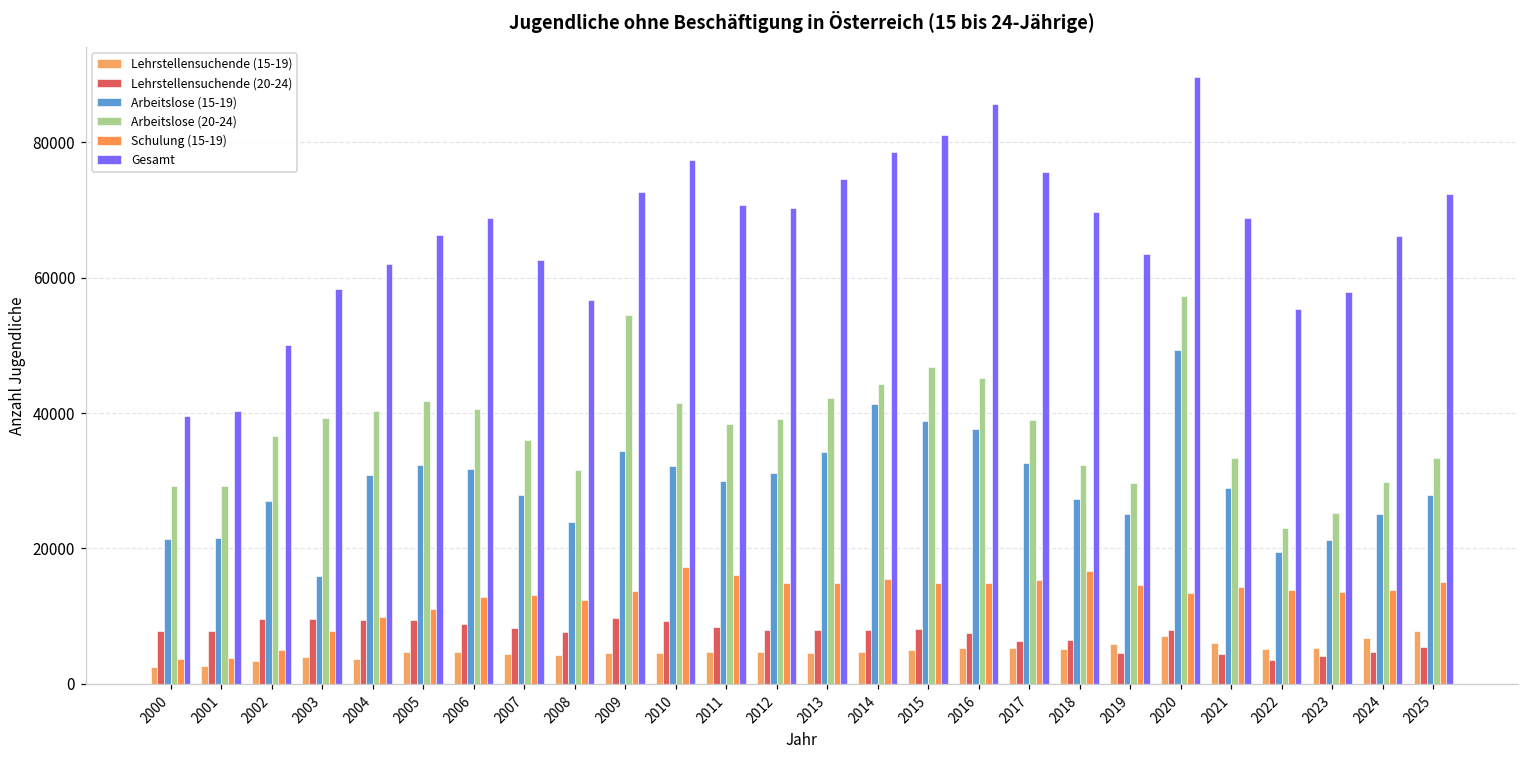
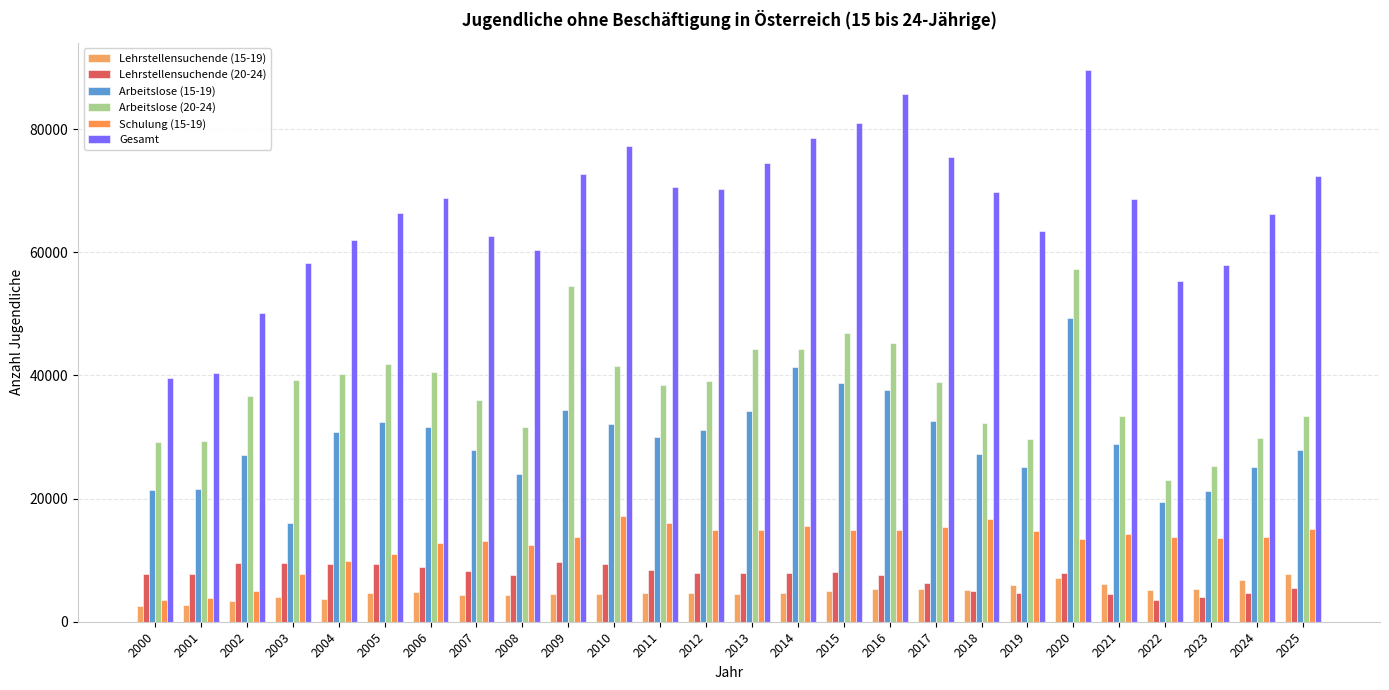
Gesamt, 2008: 57000 -> 60000
Arbeitslose (20-24), 2013: 42000 -> 44000
Lehrstellensuchende (20-24), 2018: 6000 -> 5000
